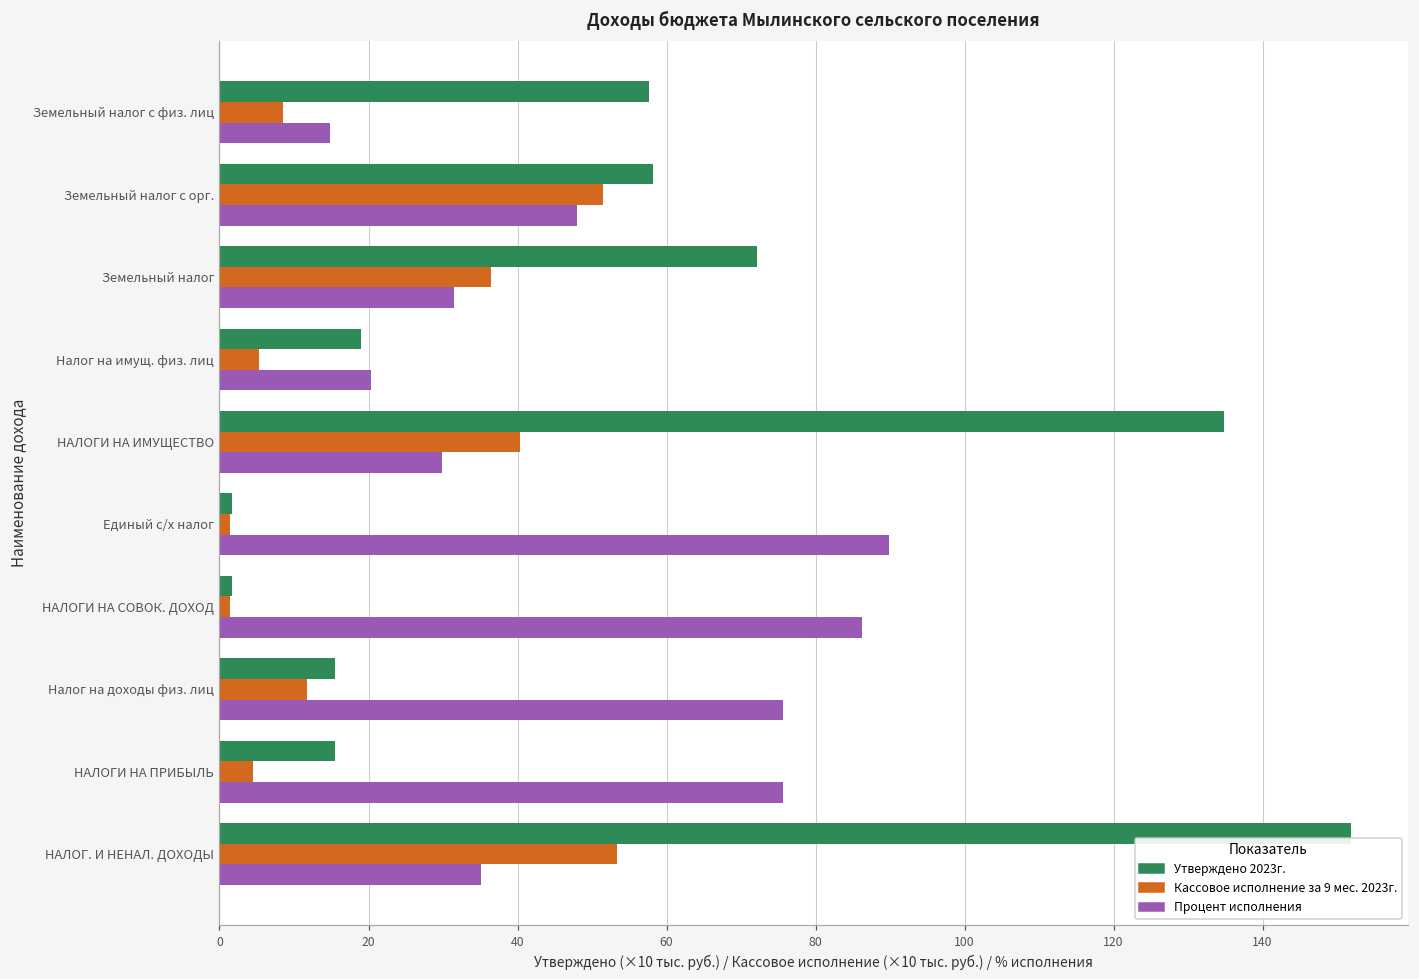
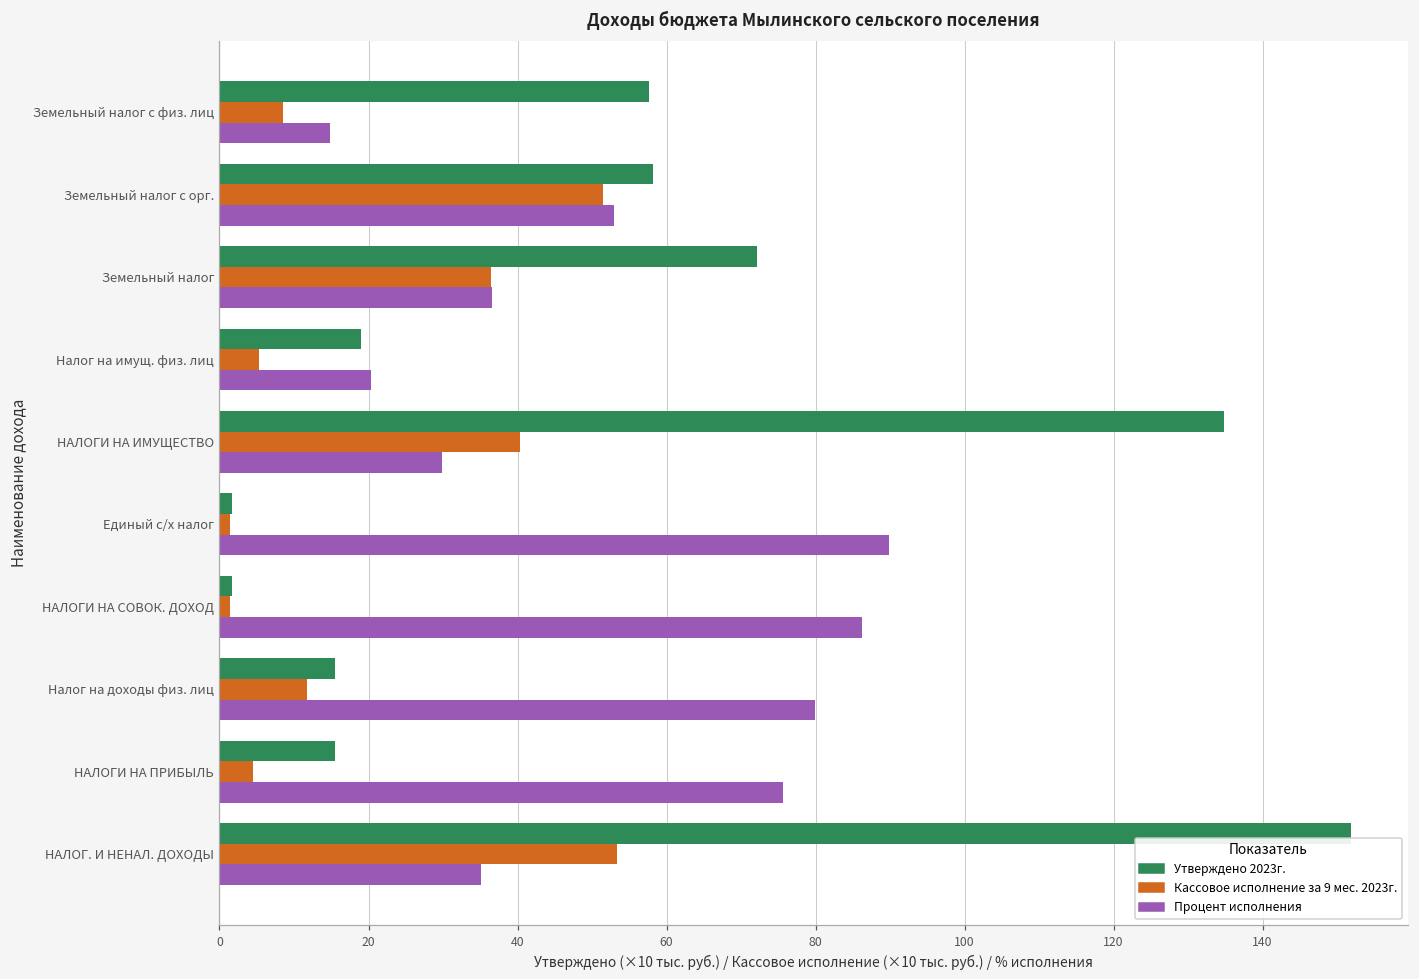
Процент исполнения, Земельный налог с орг.: 48 -> 53
Процент исполнения, Земельный налог: 31 -> 37
Процент исполнения, Налог на доходы физ. лиц: 76 -> 80
